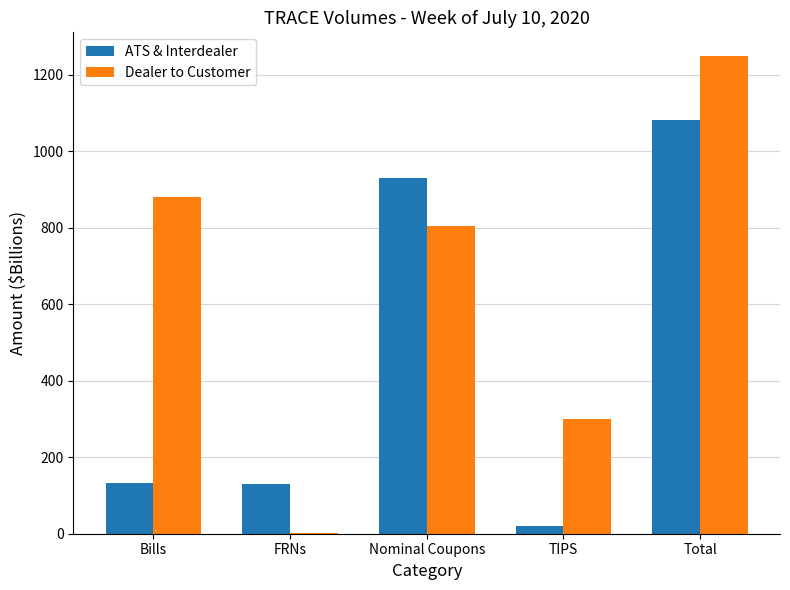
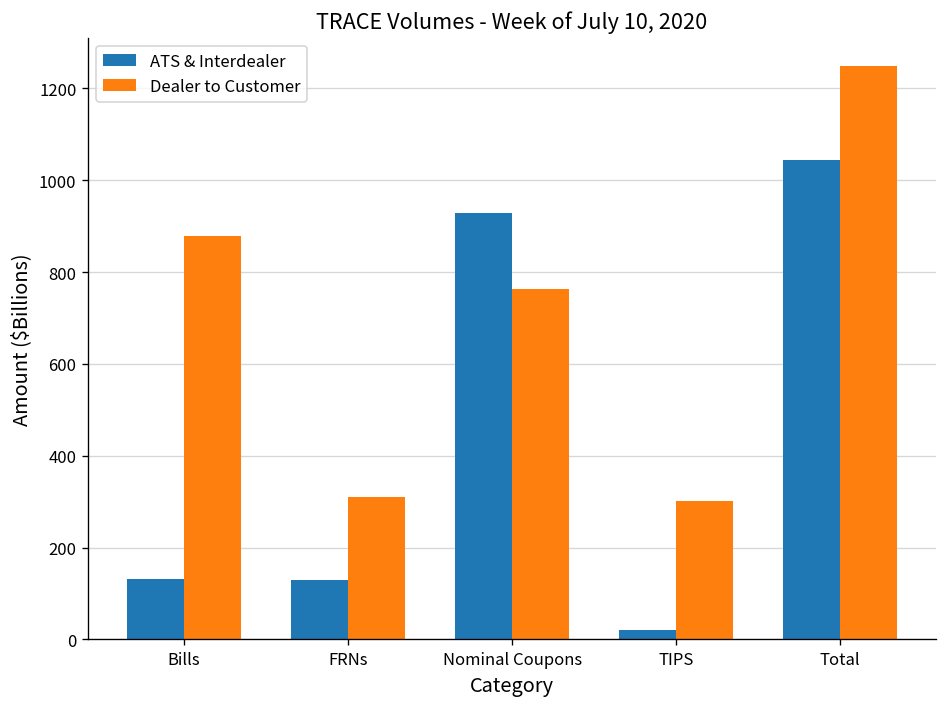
Dealer to Customer, FRNs: 0 -> 310
Dealer to Customer, Nominal Coupons: 800 -> 760
ATS & Interdealer, Total: 1080 -> 1040
